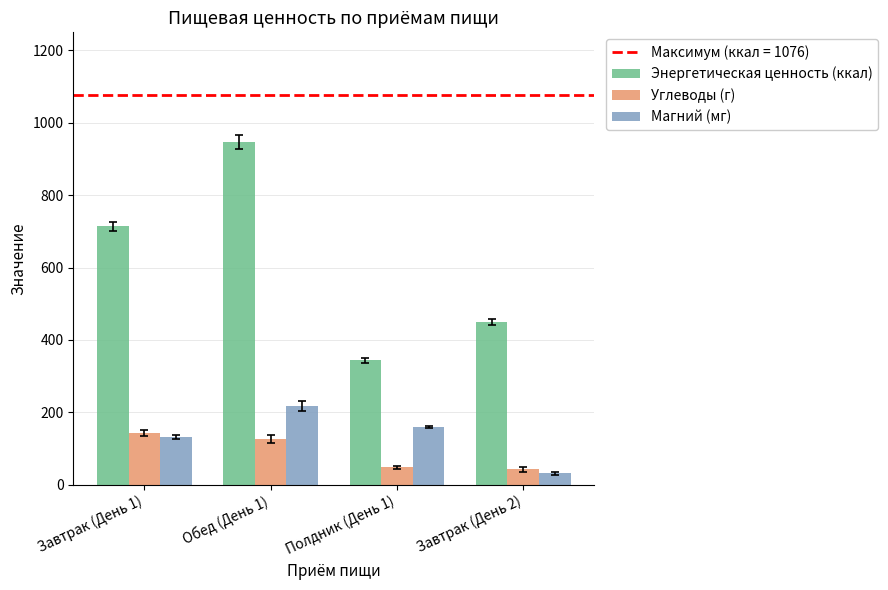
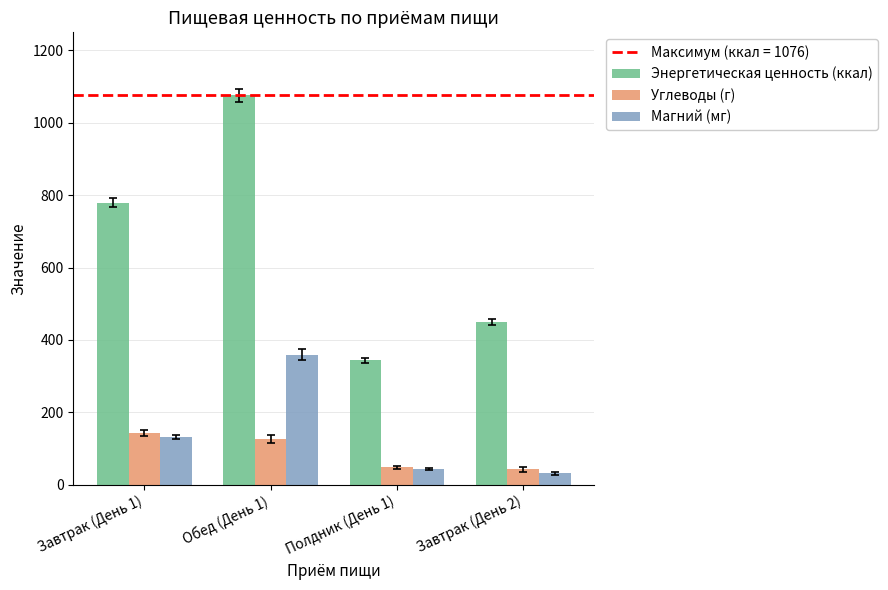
Энергетическая ценность (ккал), Завтрак (День 1): 710 -> 780
Энергетическая ценность (ккал), Обед (День 1): 950 -> 1080
Магний (мг), Обед (День 1): 220 -> 360
Магний (мг), Полдник (День 1): 160 -> 40
